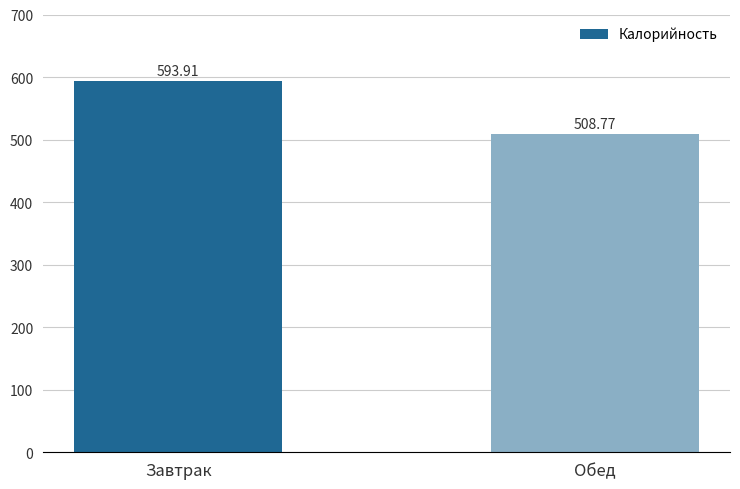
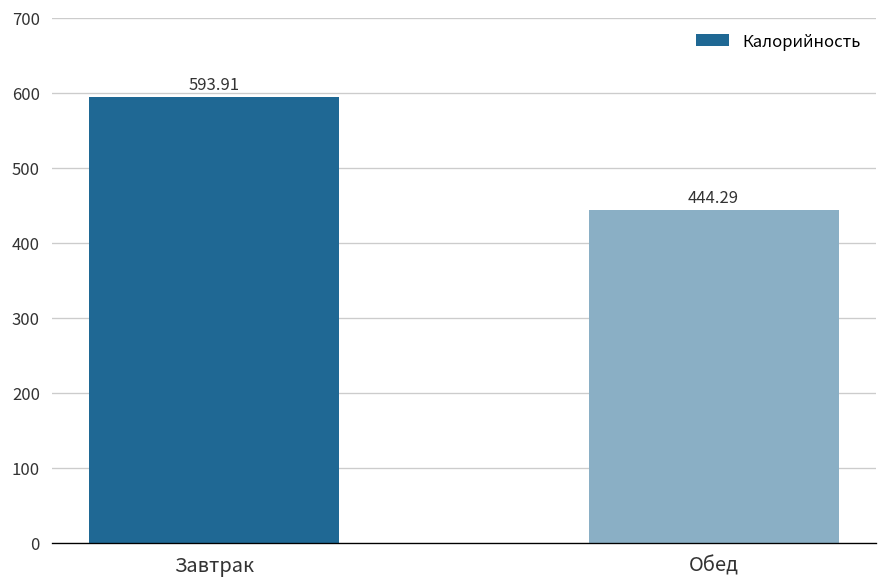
Обед: 508.77 -> 444.29
